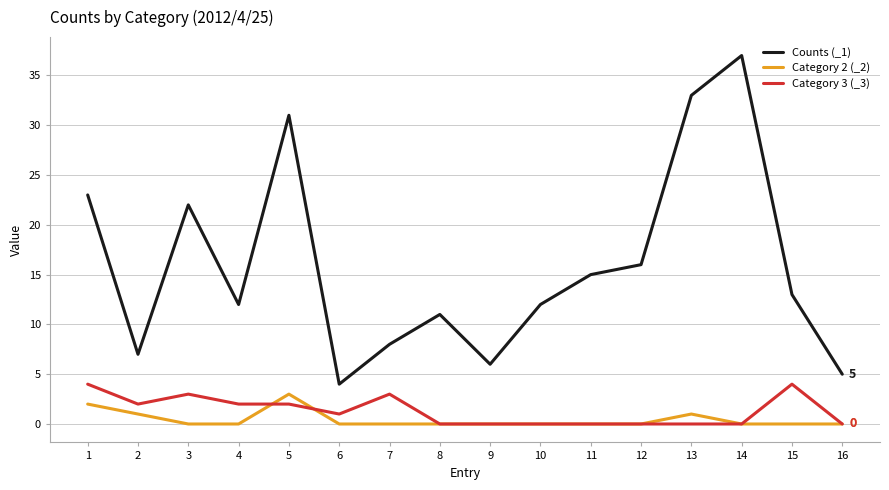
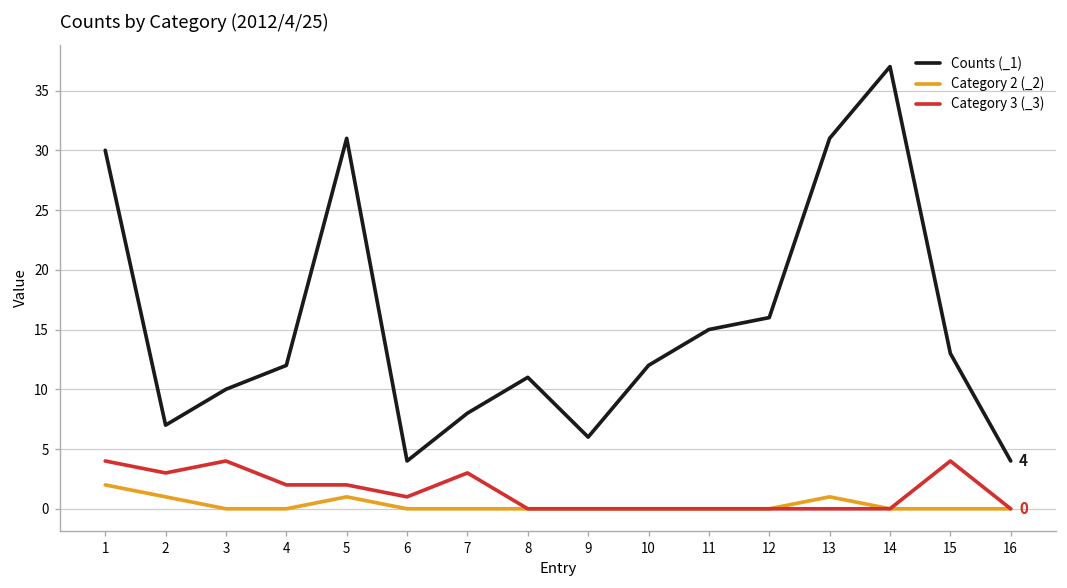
Counts (_1), 1: 23 -> 30
Category 3 (_3), 2: 2 -> 3
Counts (_1), 3: 22 -> 10
Category 3 (_3), 3: 3 -> 4
Category 2 (_2), 5: 3 -> 1
Counts (_1), 13: 33 -> 31
Counts (_1), 16: 5 -> 4
